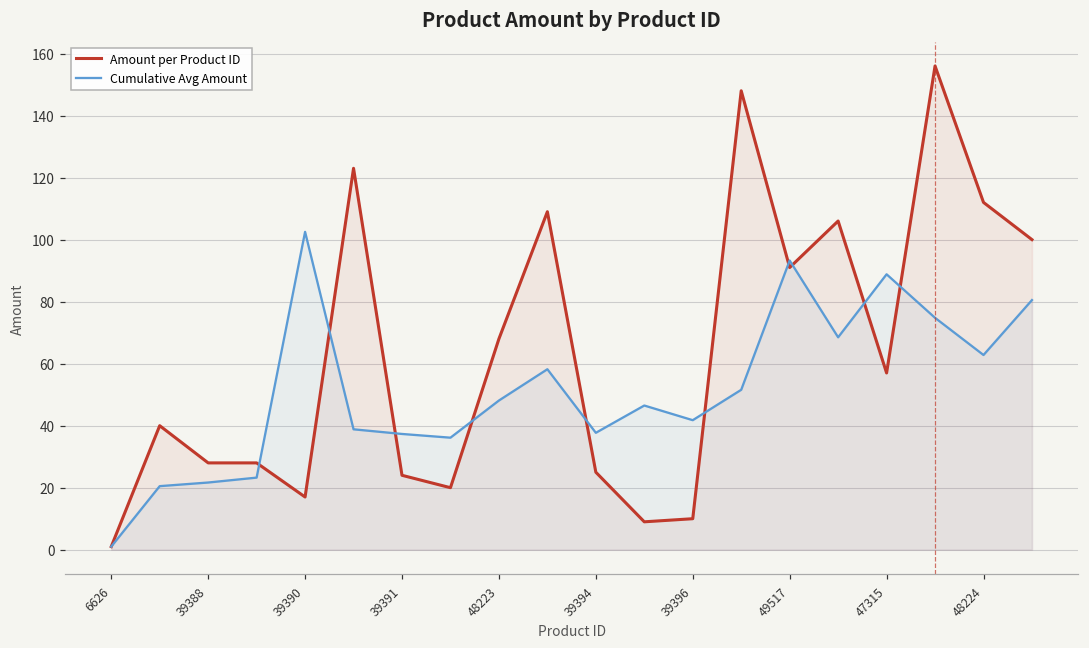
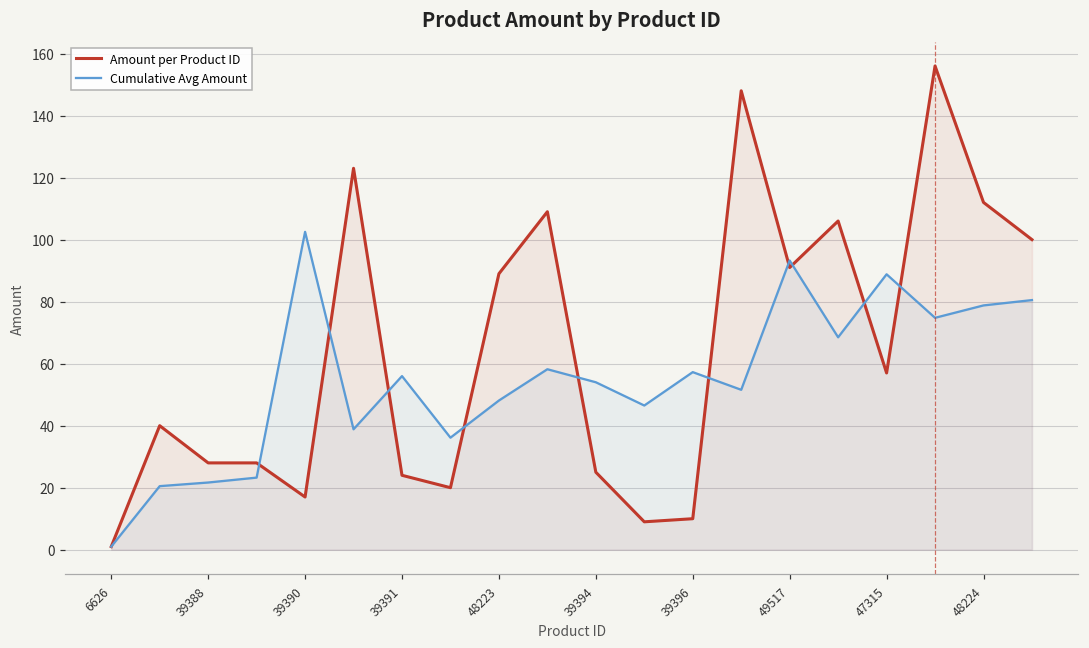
Cumulative Avg Amount, 39391: 37 -> 56
Amount per Product ID, 48223: 68 -> 89
Cumulative Avg Amount, 39394: 38 -> 54
Cumulative Avg Amount, 39396: 42 -> 57
Cumulative Avg Amount, 48224: 63 -> 79
